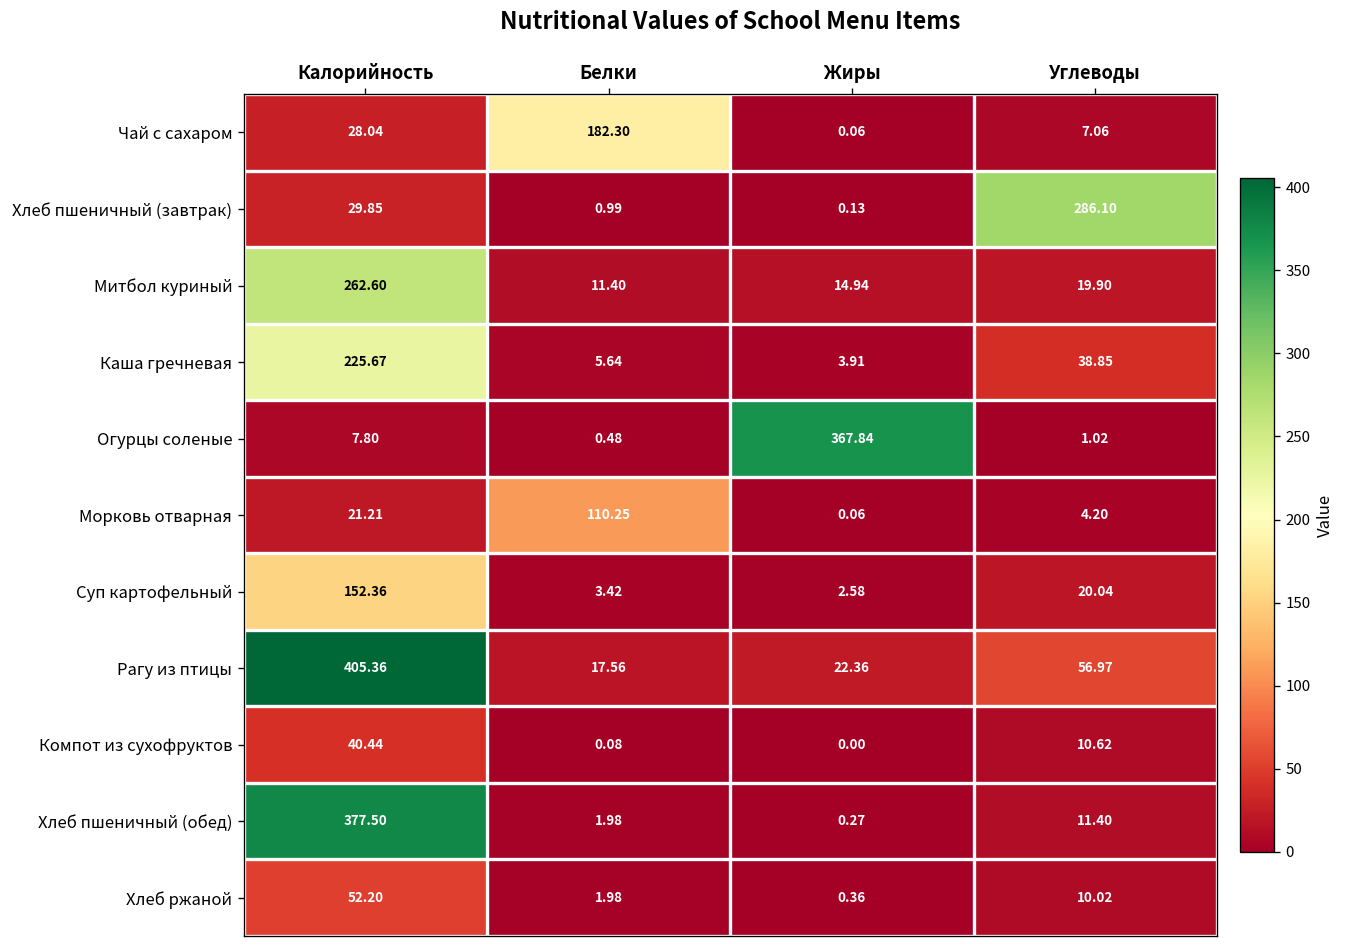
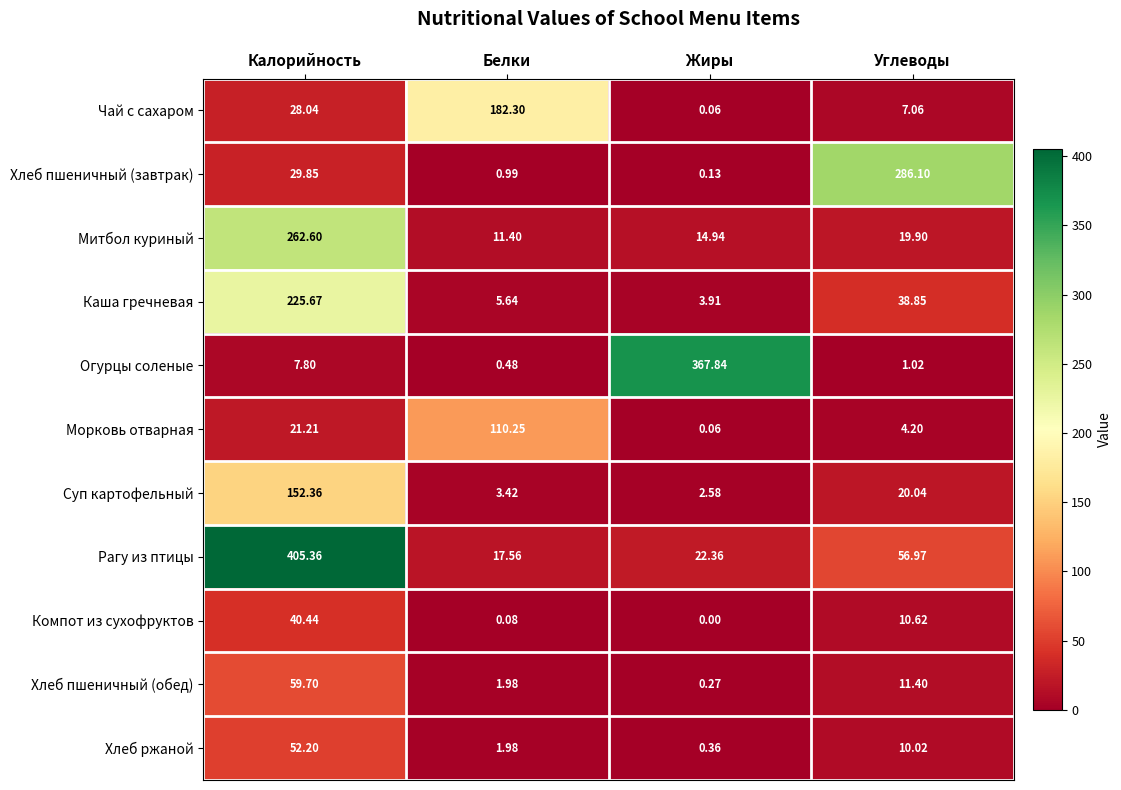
Хлеб пшеничный (обед), Калорийность: 377.50 -> 59.70
